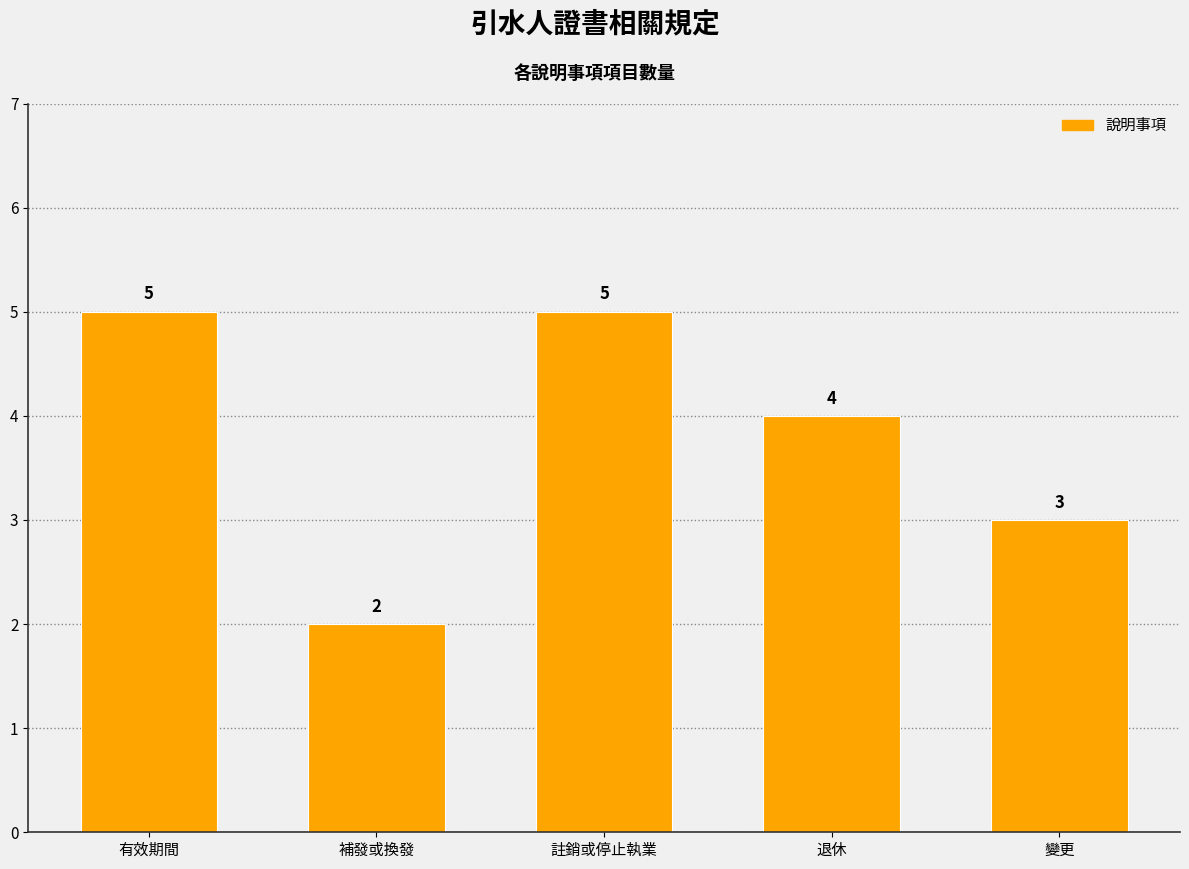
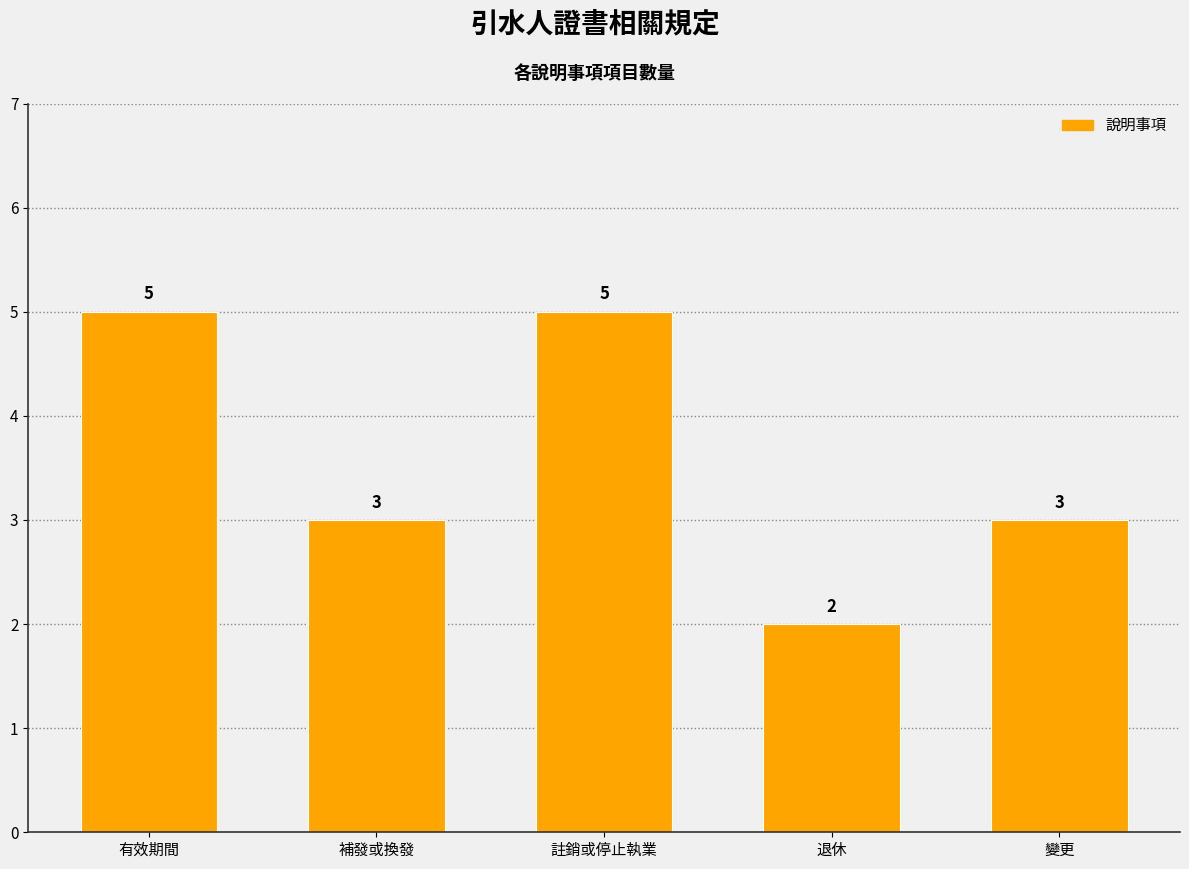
補發或換發: 2 -> 3
退休: 4 -> 2
